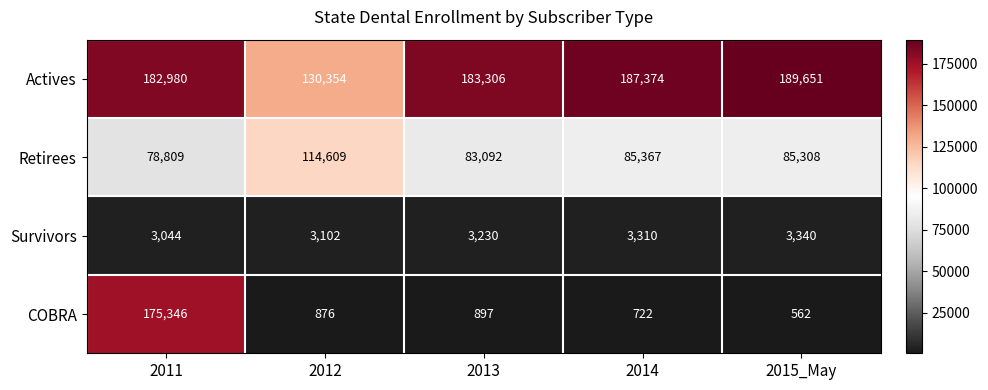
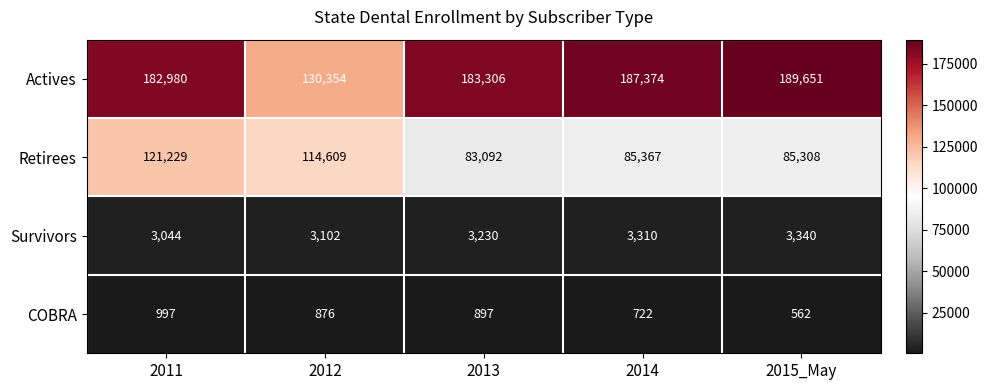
Retirees, 2011: 78,809 -> 121,229
COBRA, 2011: 175,346 -> 997
